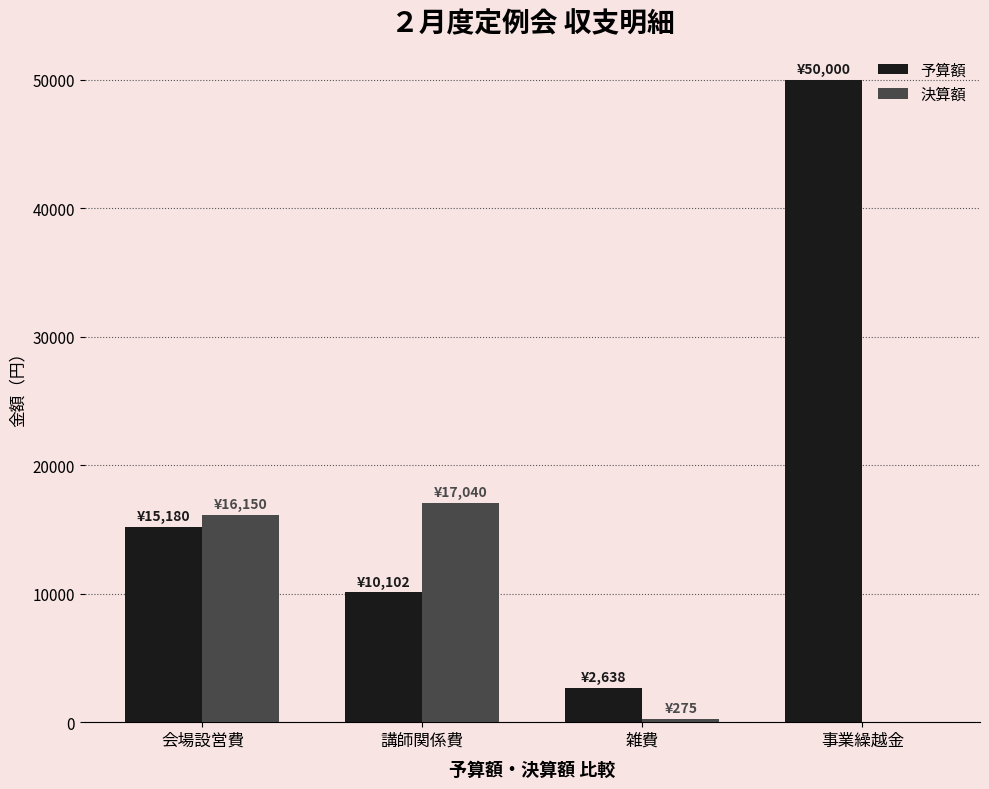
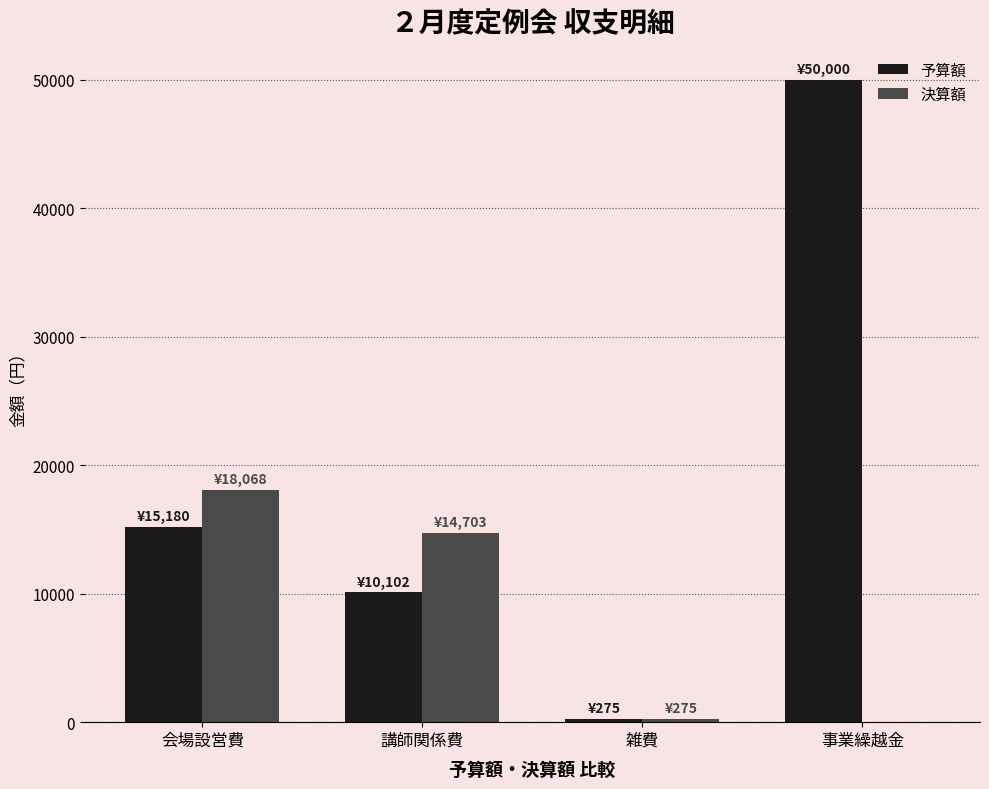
決算額, 会場設営費: ¥16,150 -> ¥18,068
決算額, 講師関係費: ¥17,040 -> ¥14,703
予算額, 雑費: ¥2,638 -> ¥275
